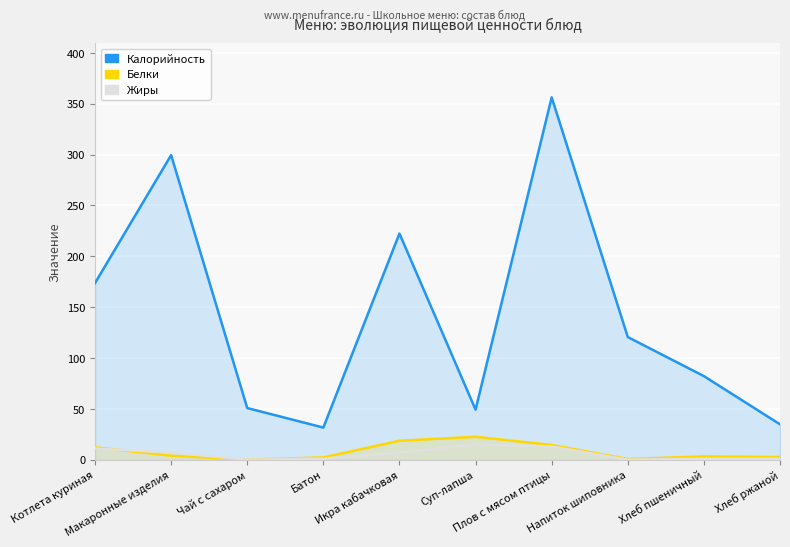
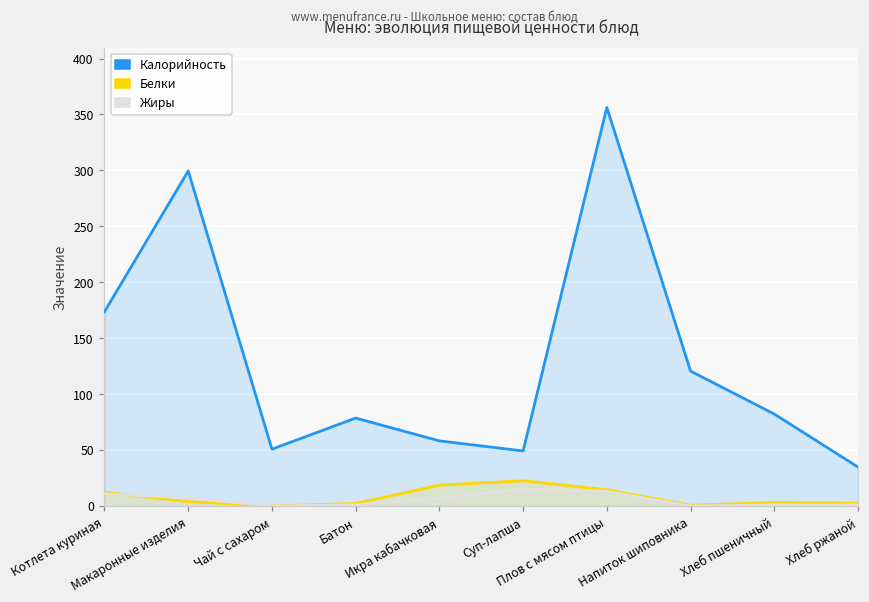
Калорийность, Батон: 32 -> 79
Калорийность, Икра кабачковая: 222 -> 58
